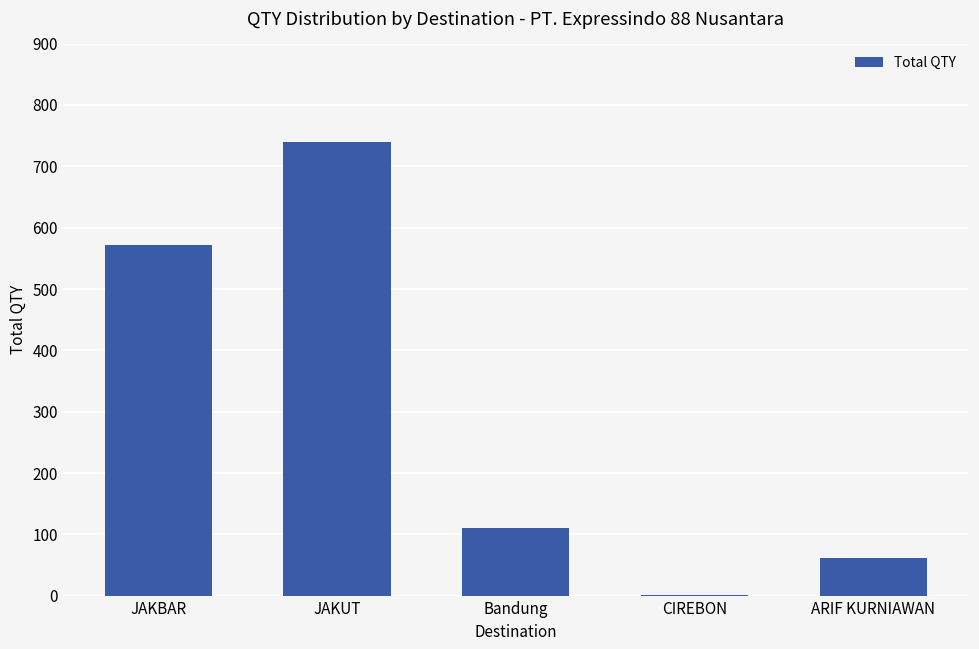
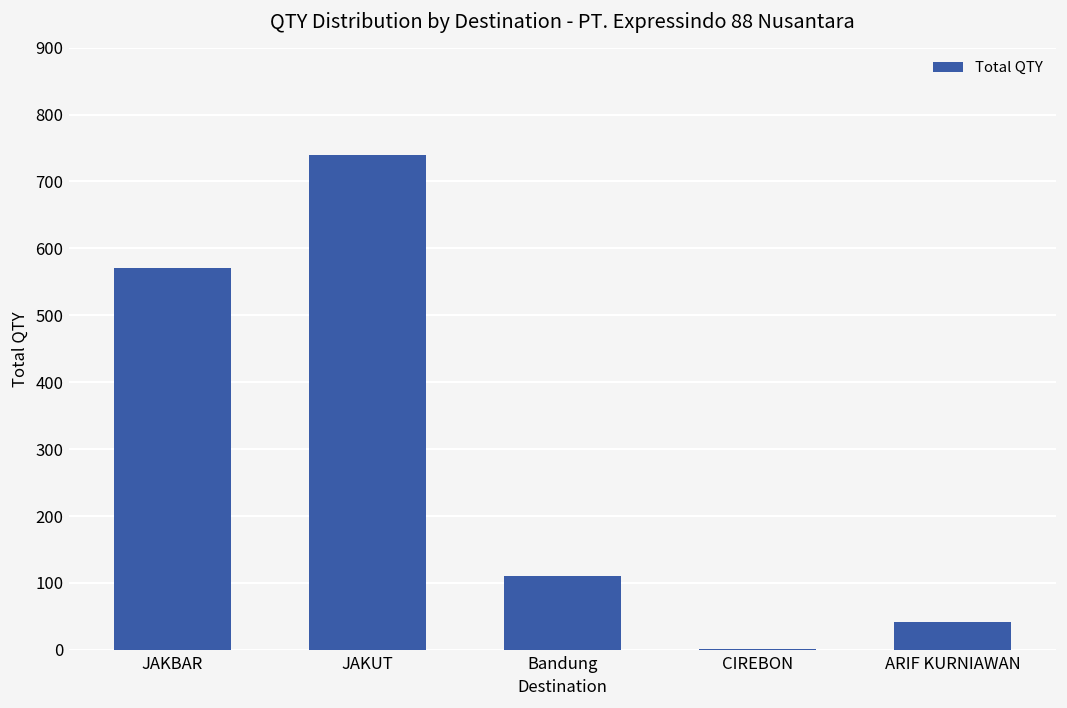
ARIF KURNIAWAN: 60 -> 40
